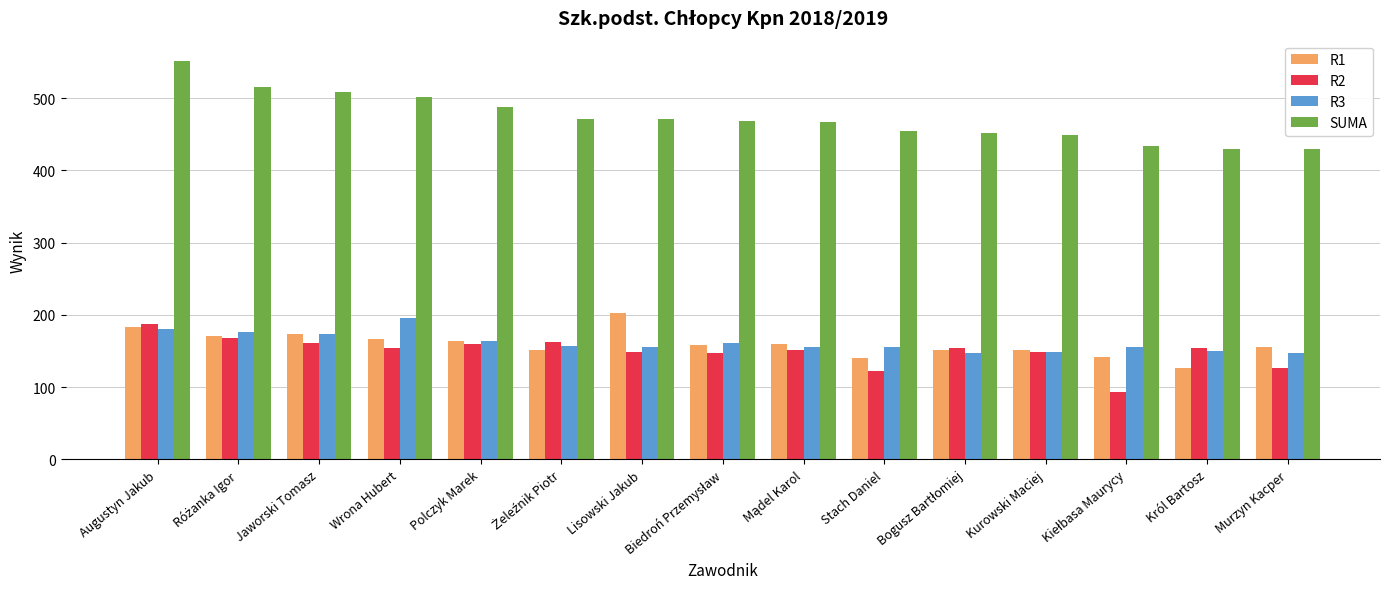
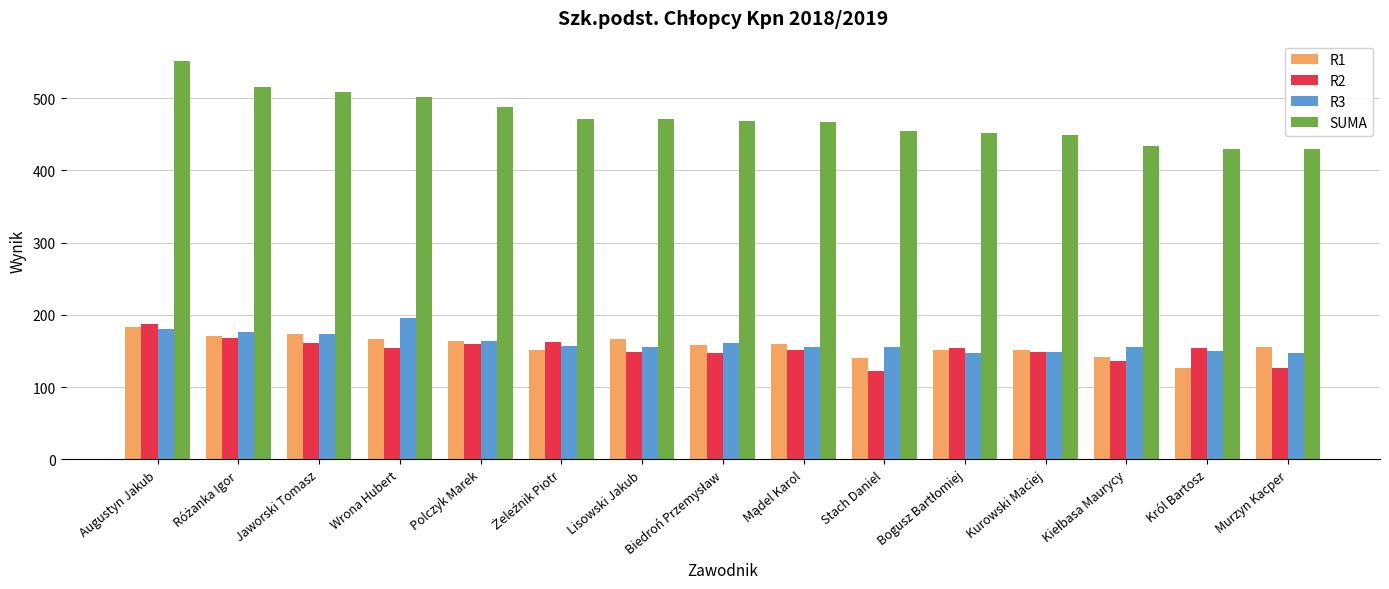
R1, Lisowski Jakub: 200 -> 170
R2, Kiełbasa Maurycy: 90 -> 140
